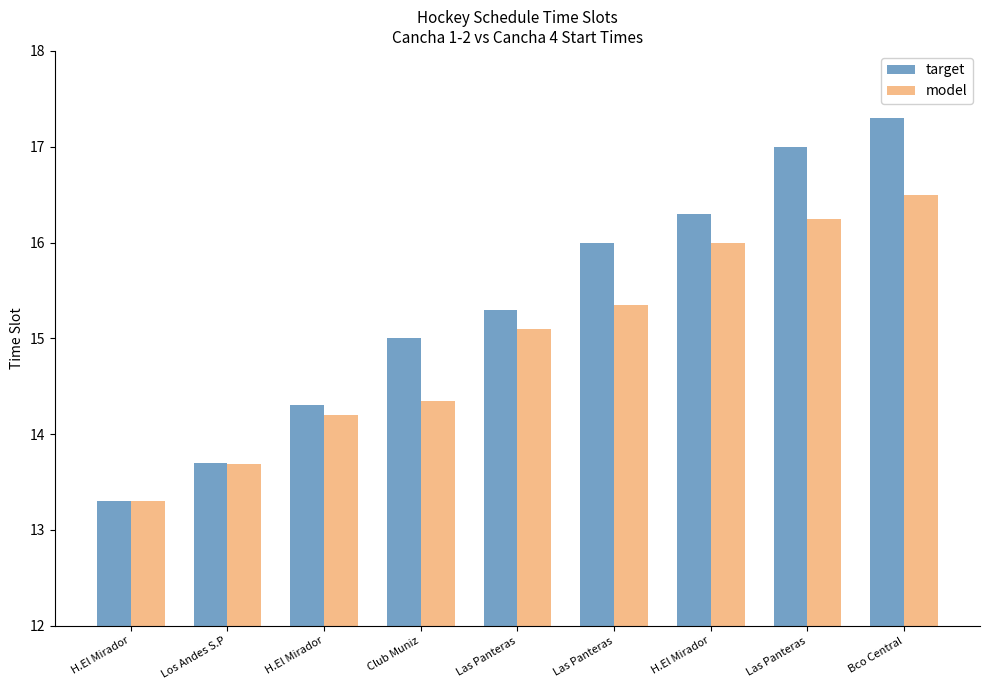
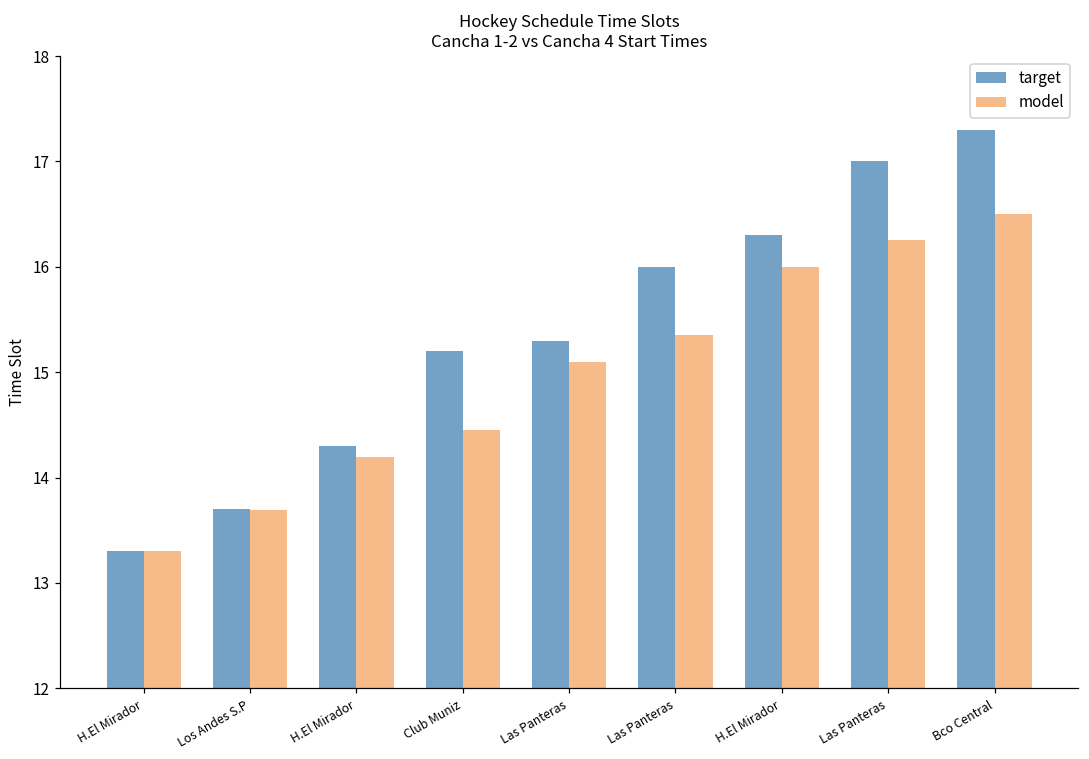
target, Club Muniz: 15.0 -> 15.2
model, Club Muniz: 14.4 -> 14.5
